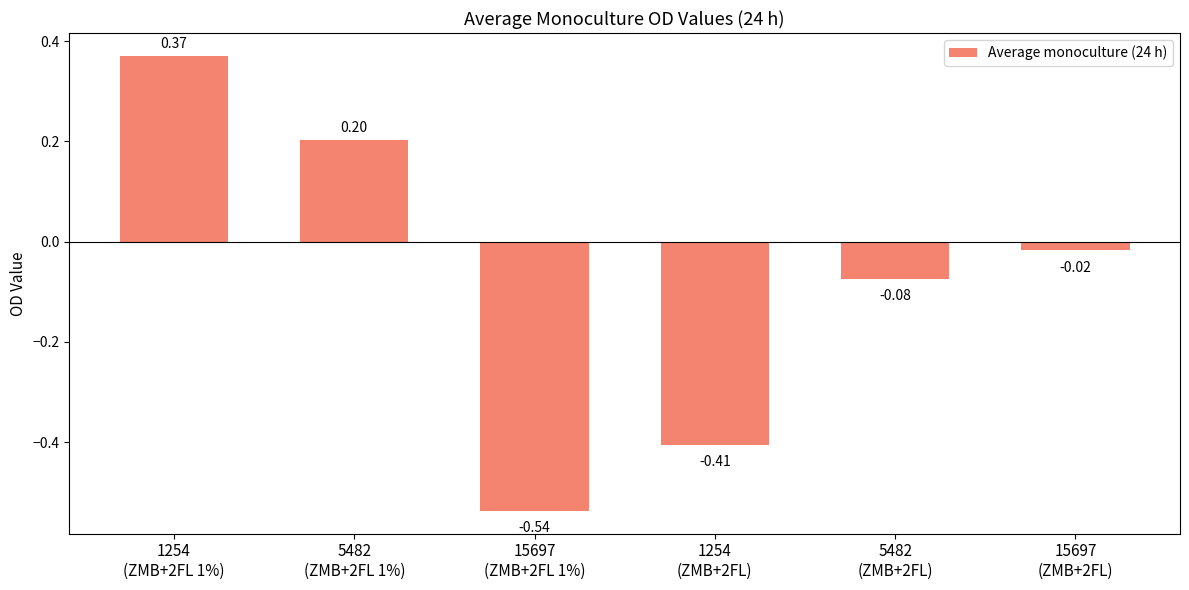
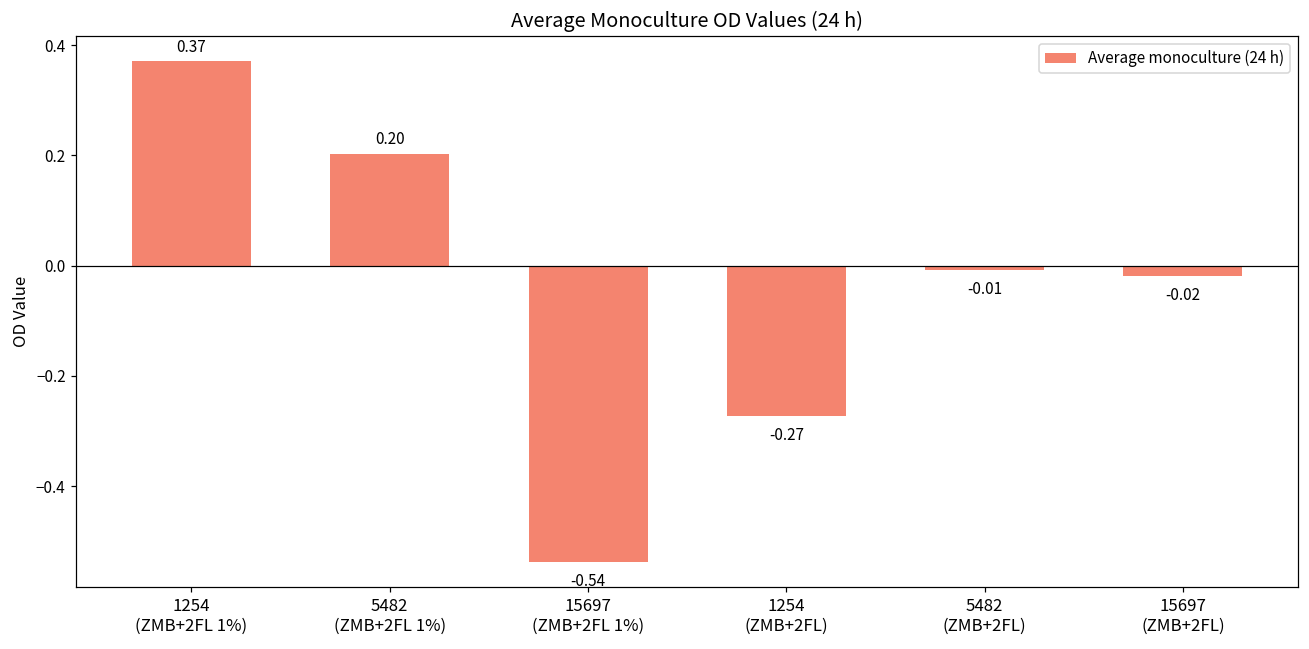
1254 (ZMB+2FL): -0.41 -> -0.27
5482 (ZMB+2FL): -0.08 -> -0.01
